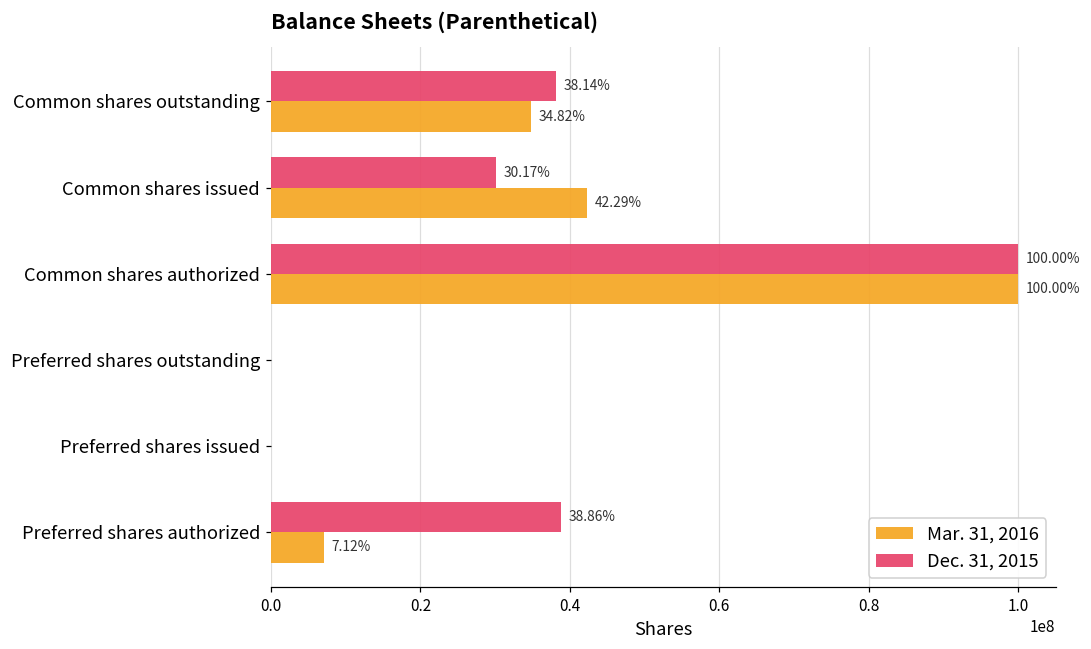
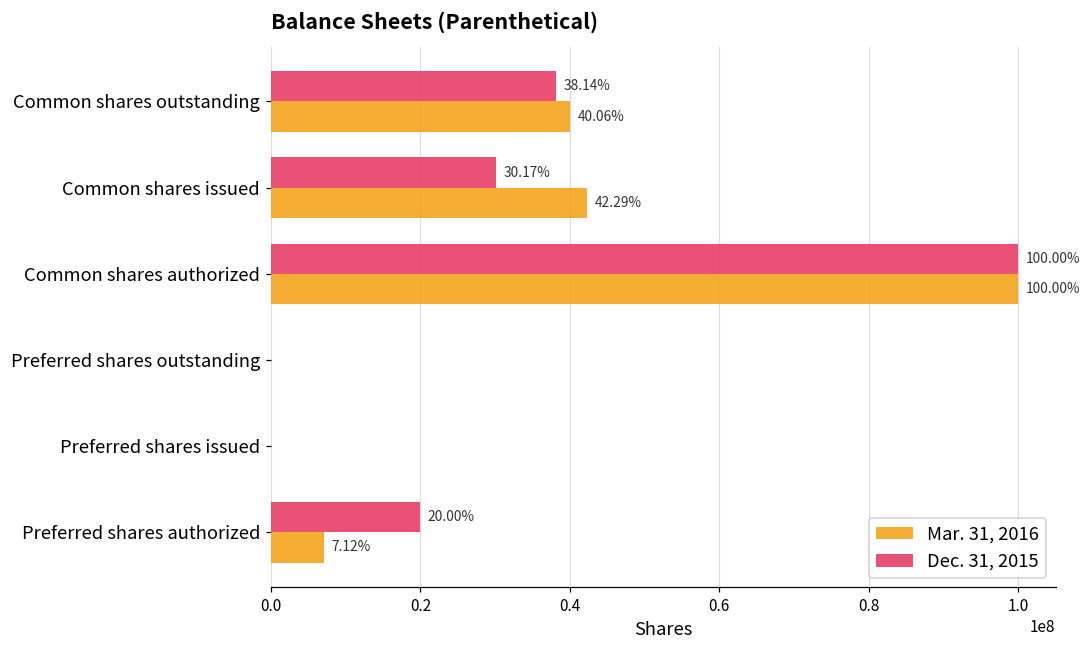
Mar. 31, 2016, Common shares outstanding: 34.82% -> 40.06%
Dec. 31, 2015, Preferred shares authorized: 38.86% -> 20.00%
